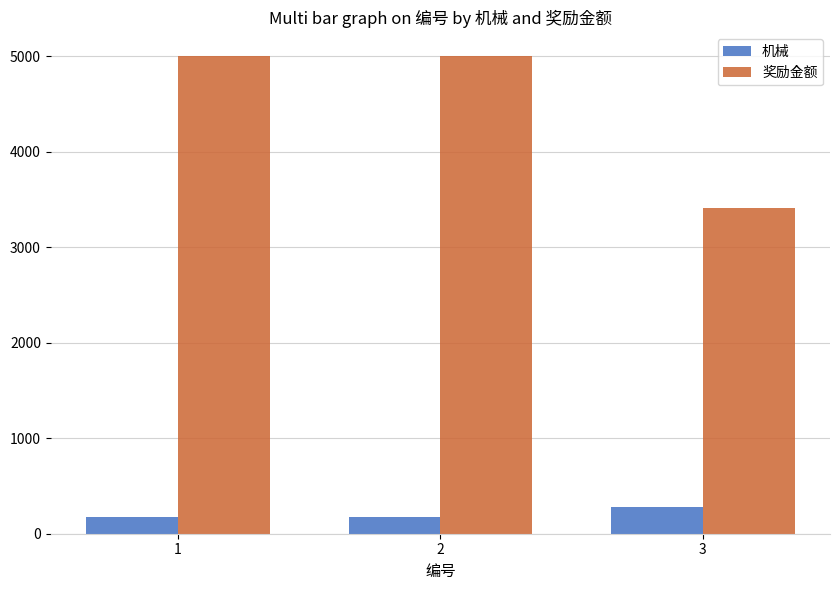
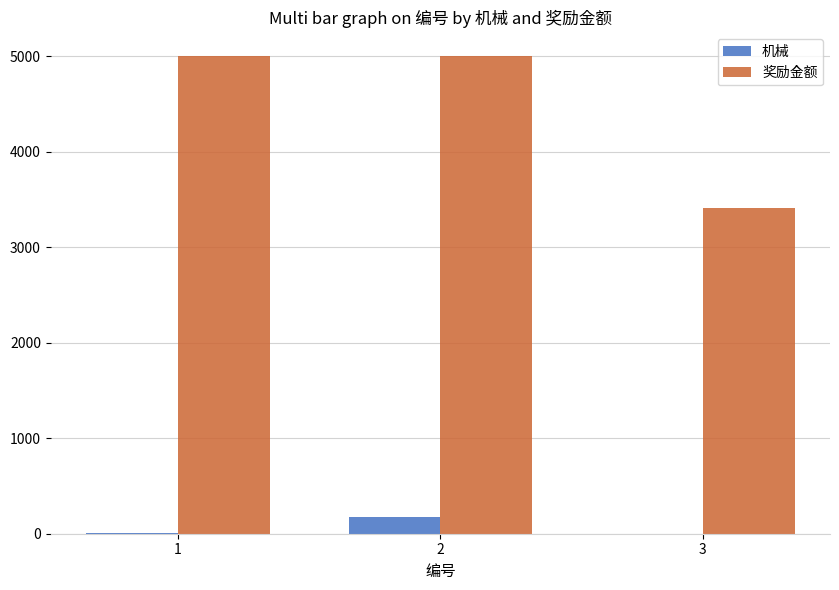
机械, 1: 200 -> 0
机械, 3: 300 -> 0
